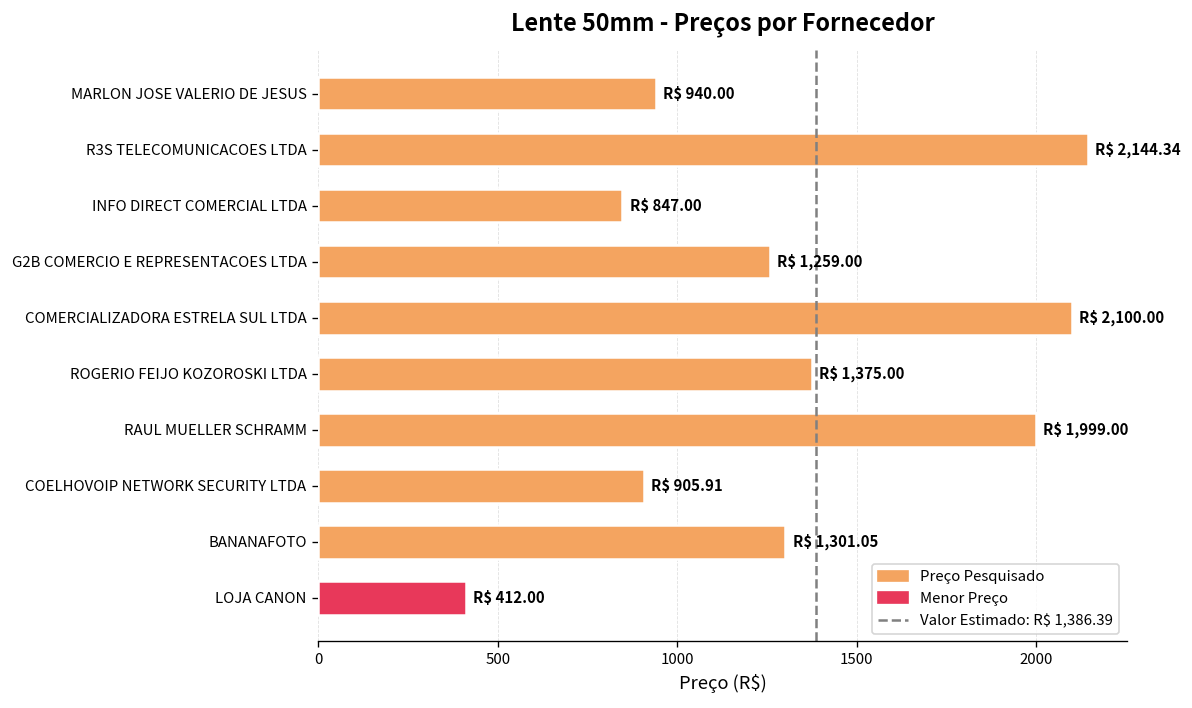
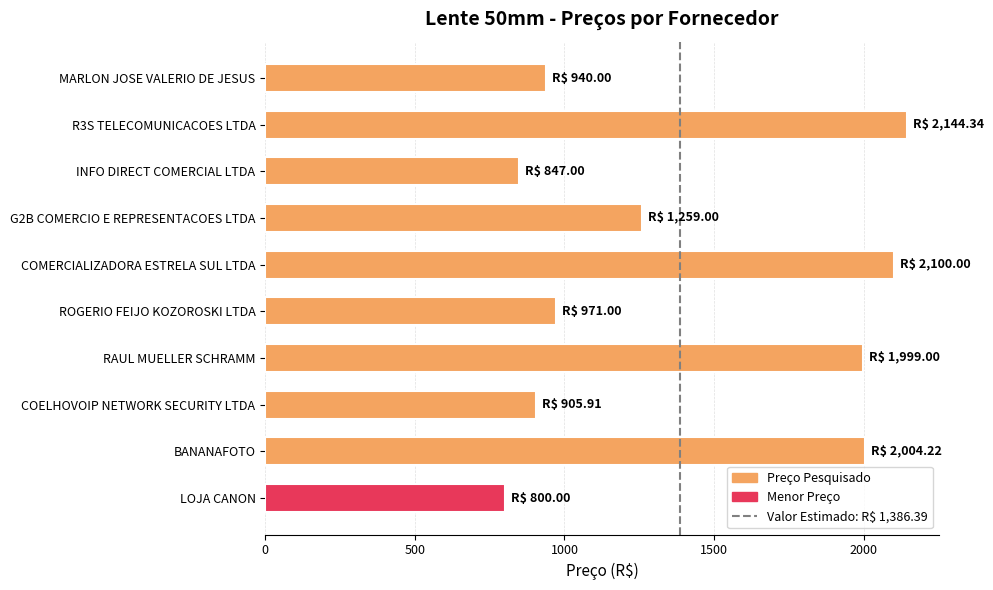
ROGERIO FEIJO KOZOROSKI LTDA: 1,375.00 -> 971.00
BANANAFOTO: 1,301.05 -> 2,004.22
LOJA CANON: 412.00 -> 800.00
